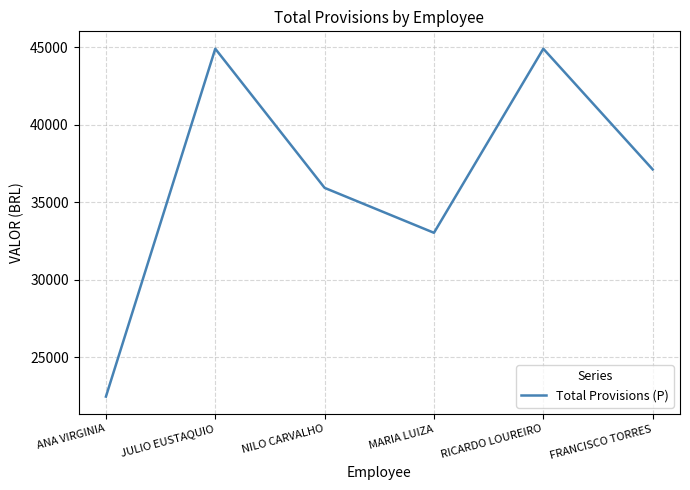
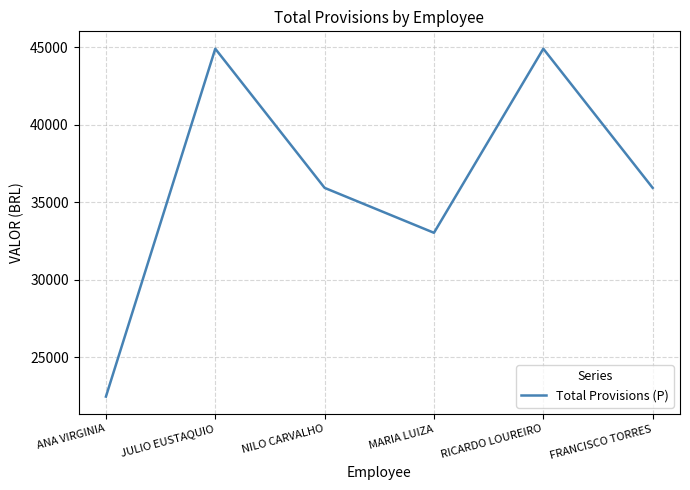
FRANCISCO TORRES: 37100 -> 35900
